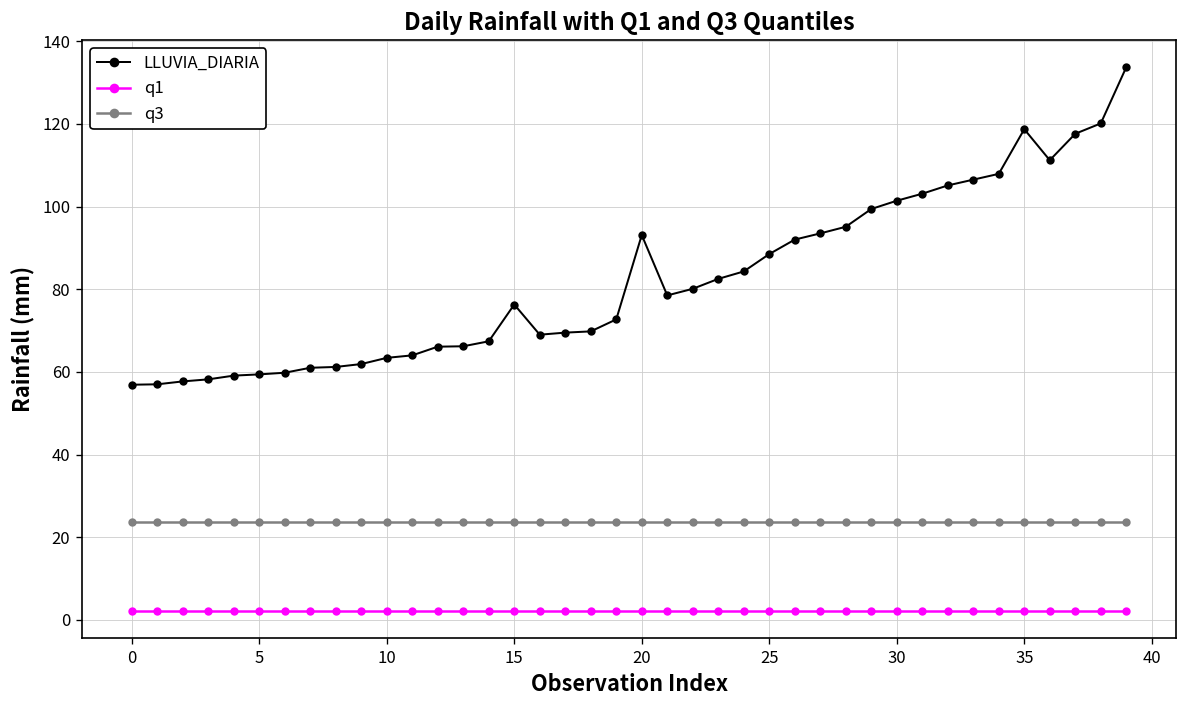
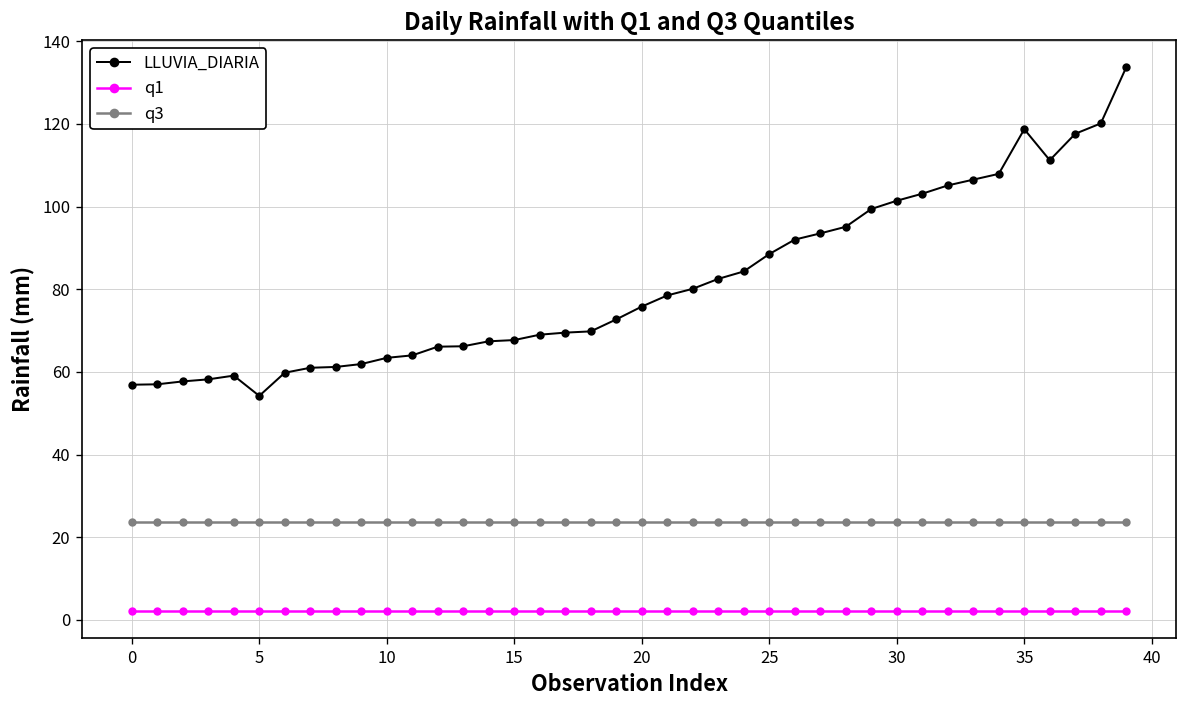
LLUVIA_DIARIA, 5: 59 -> 54
LLUVIA_DIARIA, 15: 76 -> 68
LLUVIA_DIARIA, 20: 93 -> 76
